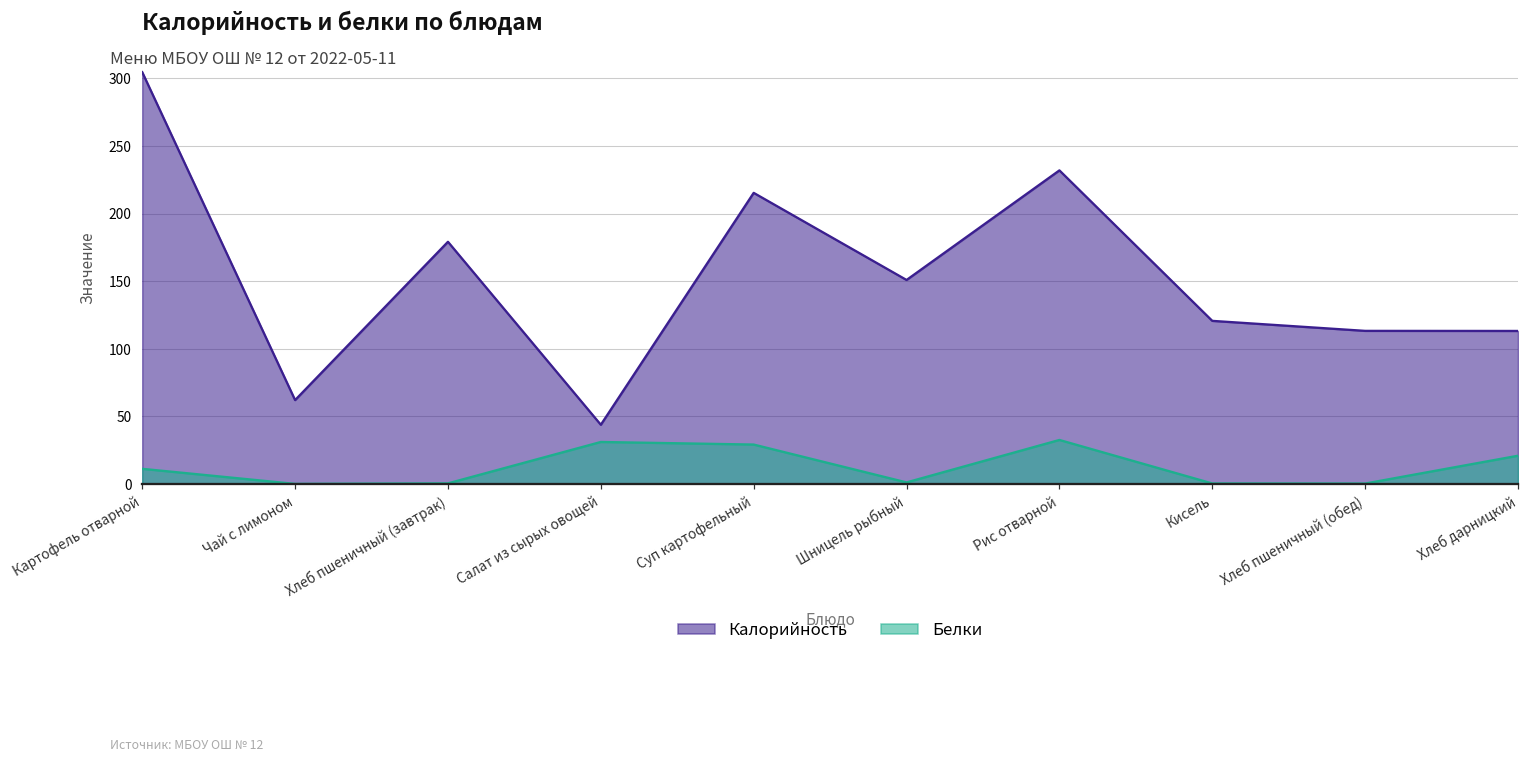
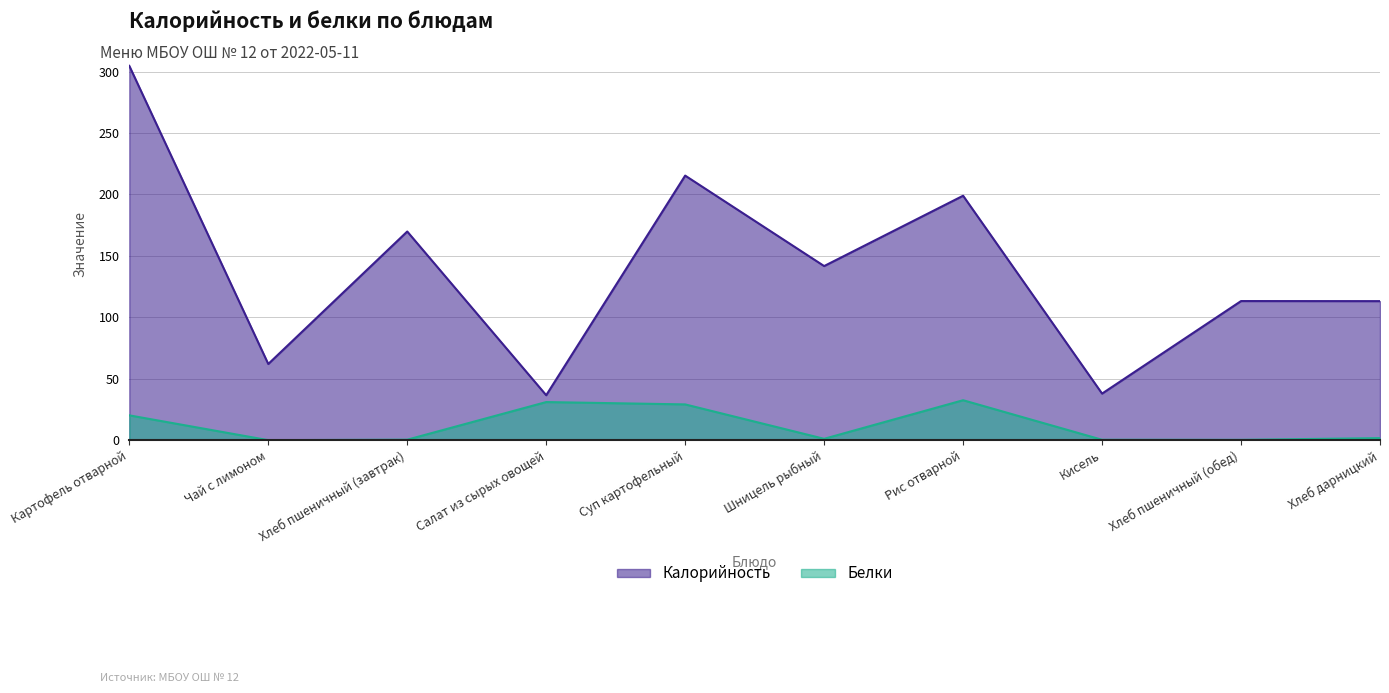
Белки, Картофель отварной: 11 -> 20
Калорийность, Хлеб пшеничный (завтрак): 179 -> 170
Калорийность, Салат из сырых овощей: 44 -> 37
Калорийность, Шницель рыбный: 151 -> 142
Калорийность, Рис отварной: 232 -> 199
Калорийность, Кисель: 121 -> 38
Белки, Хлеб дарницкий: 21 -> 2
